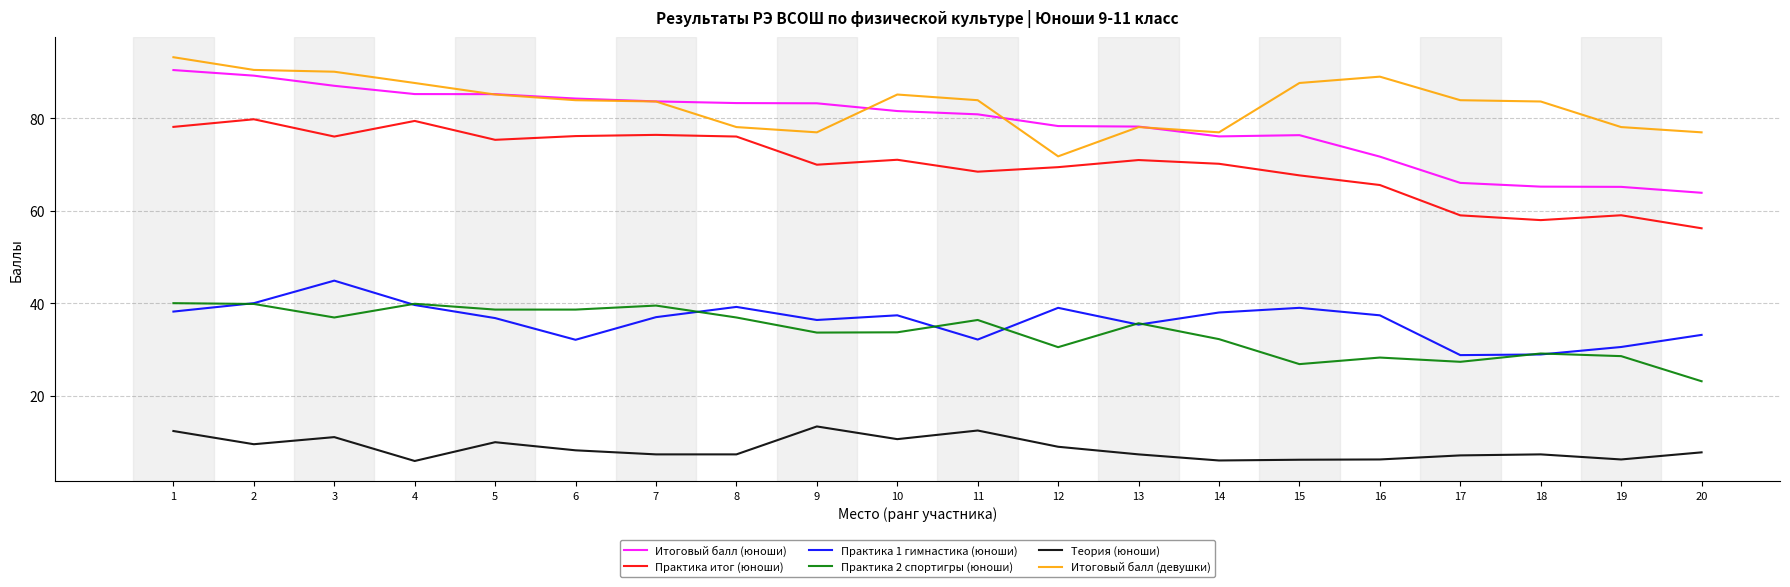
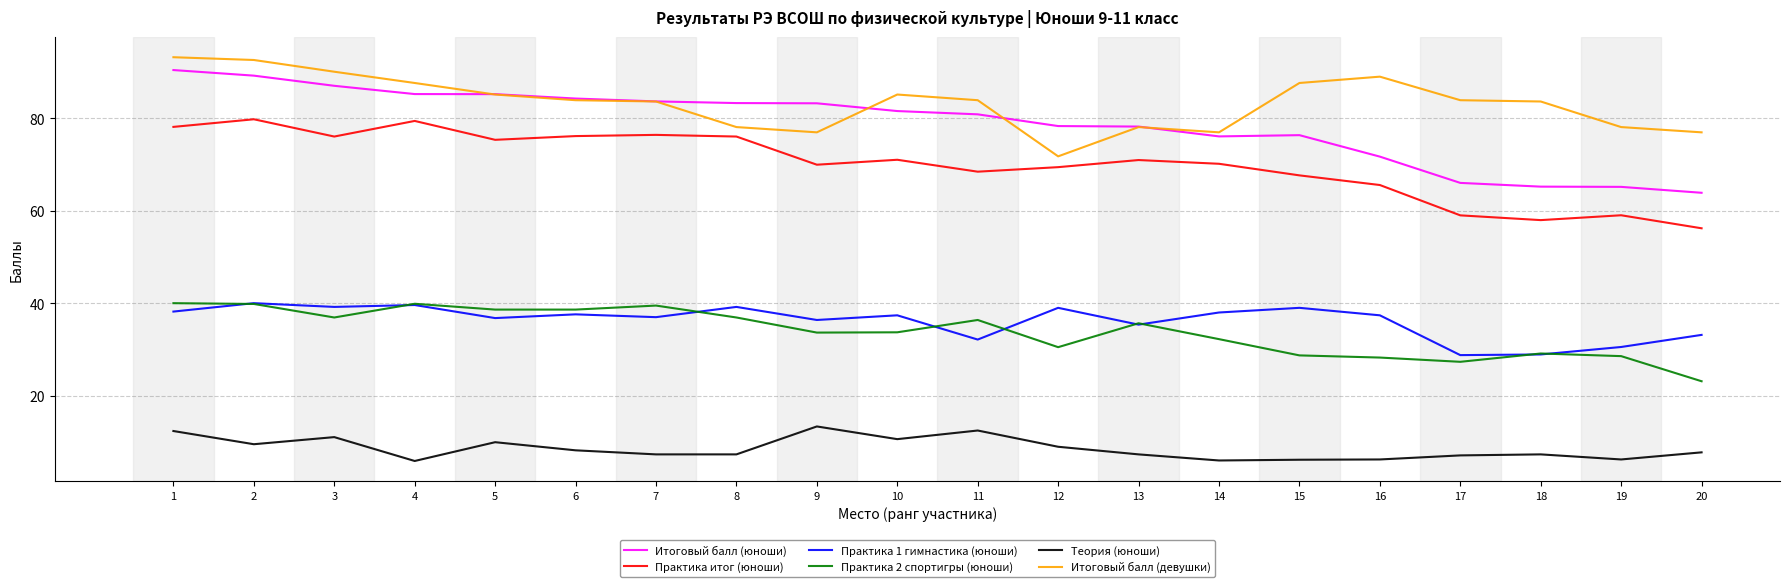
Итоговый балл (девушки), 2: 91 -> 93
Практика 1 гимнастика (юноши), 3: 45 -> 39
Практика 1 гимнастика (юноши), 6: 32 -> 38
Практика 2 спортигры (юноши), 15: 27 -> 29
